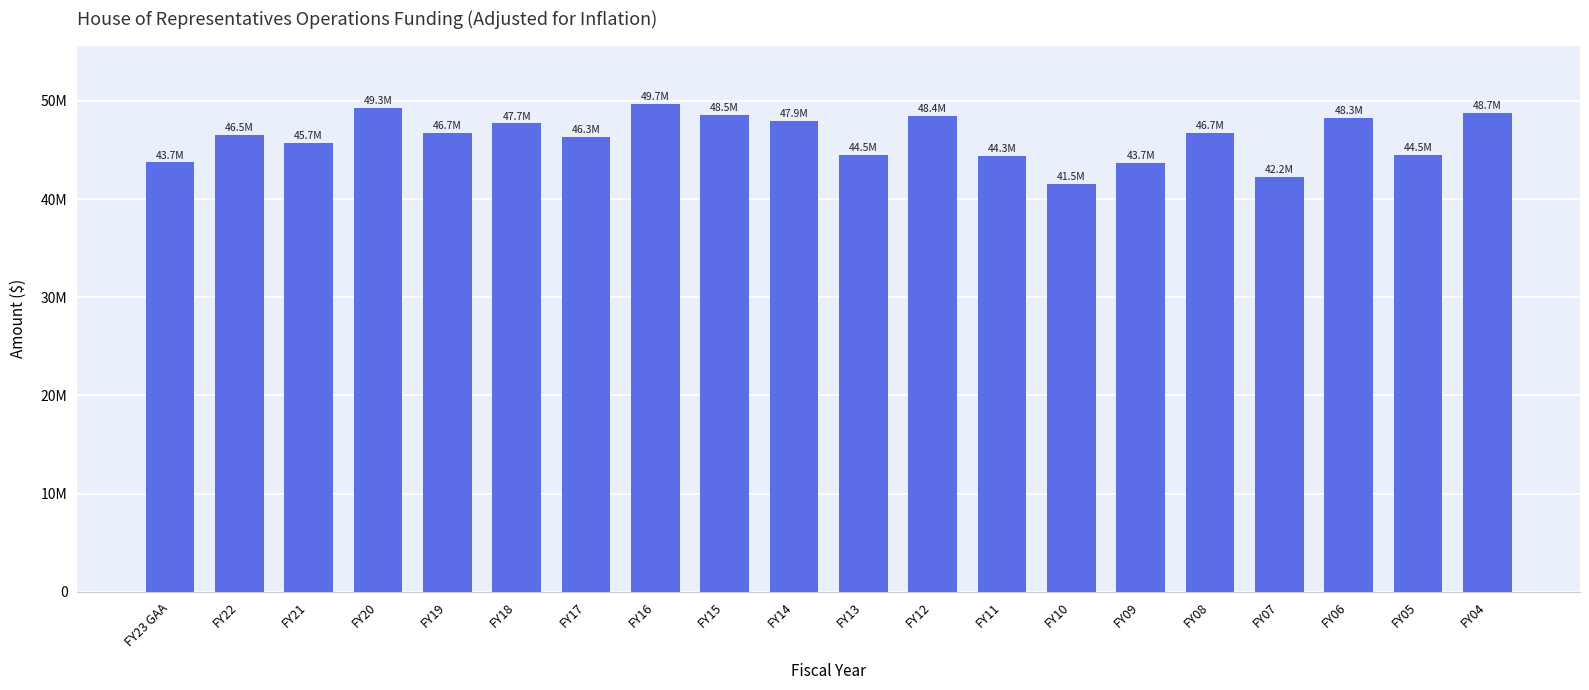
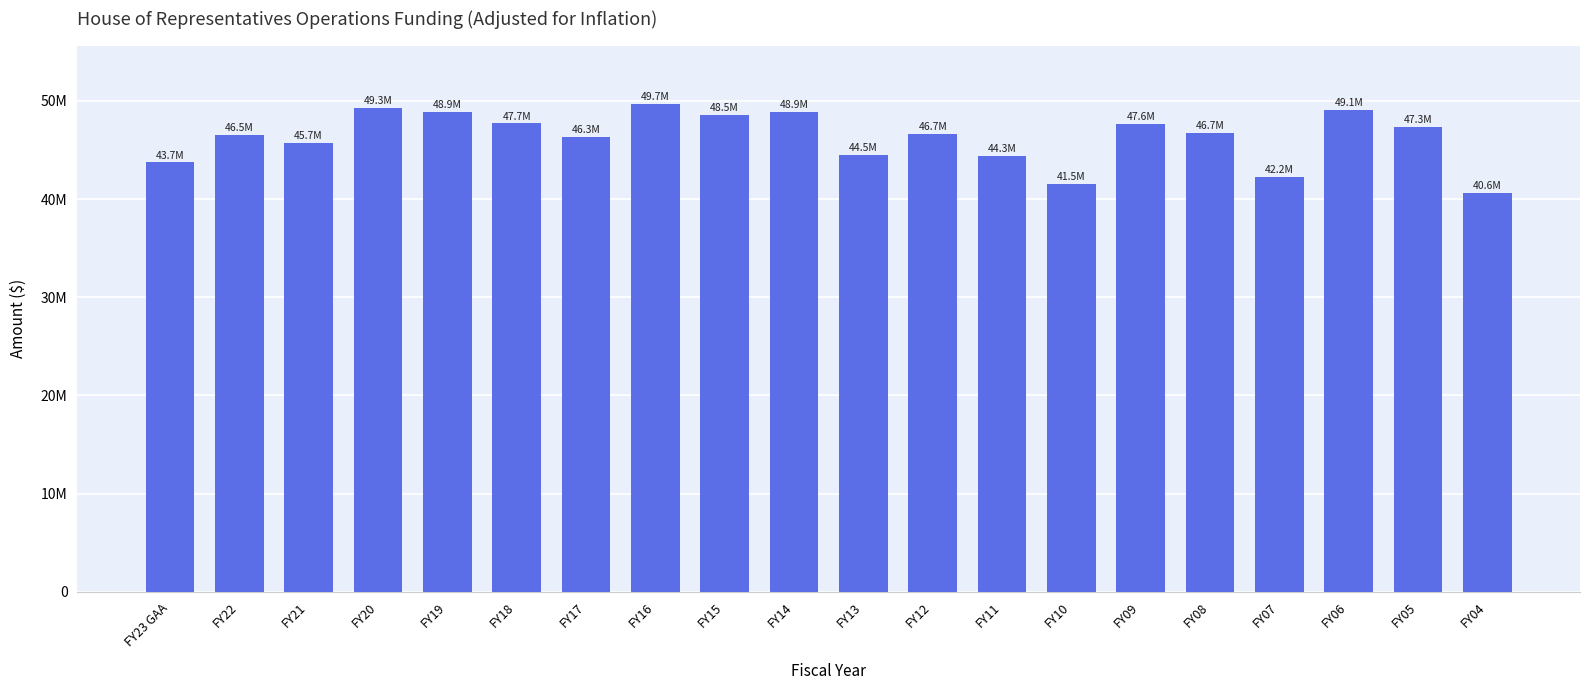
FY19: 46.7M -> 48.9M
FY14: 47.9M -> 48.9M
FY12: 48.4M -> 46.7M
FY09: 43.7M -> 47.6M
FY06: 48.3M -> 49.1M
FY05: 44.5M -> 47.3M
FY04: 48.7M -> 40.6M
